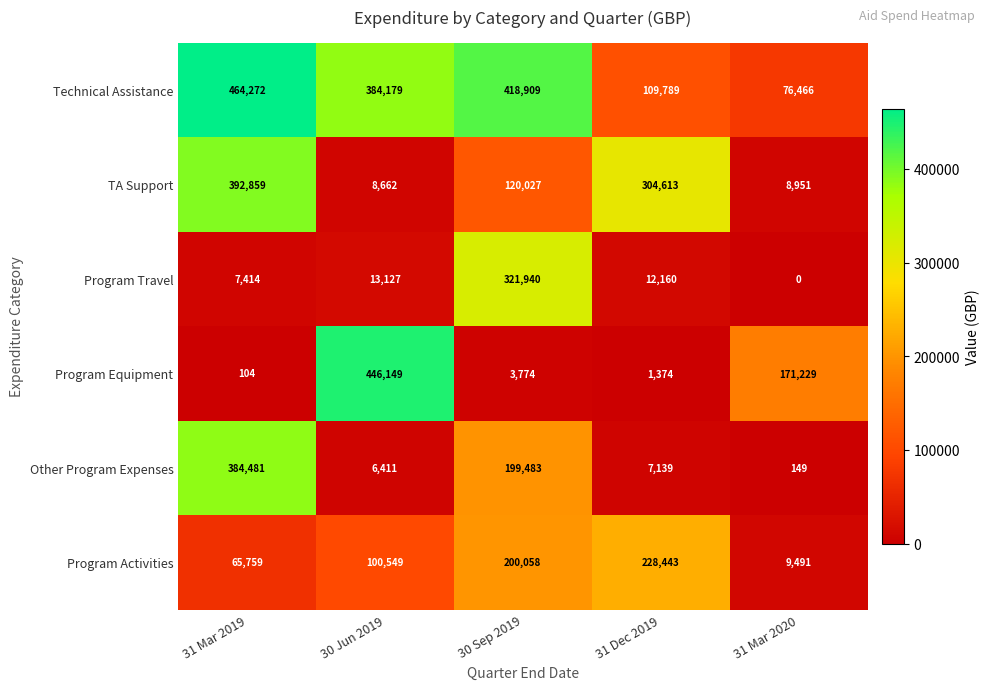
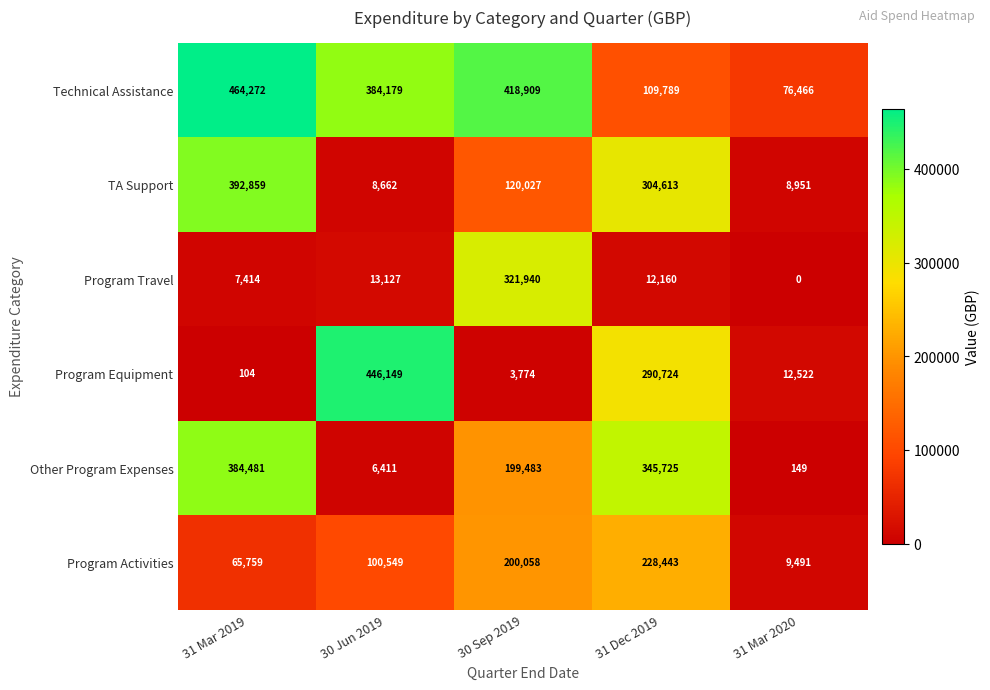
Program Equipment, 31 Dec 2019: 1,374 -> 290,724
Program Equipment, 31 Mar 2020: 171,229 -> 12,522
Other Program Expenses, 31 Dec 2019: 7,139 -> 345,725
